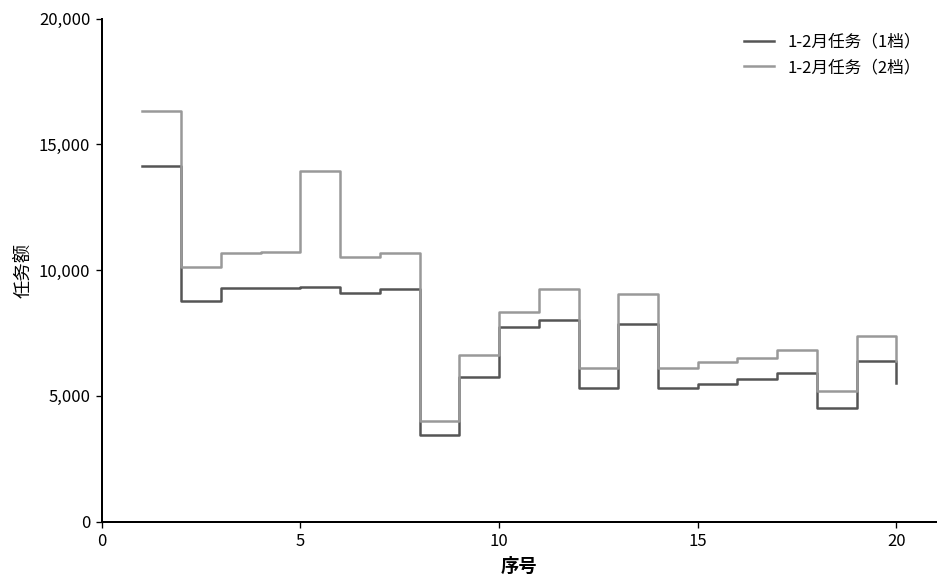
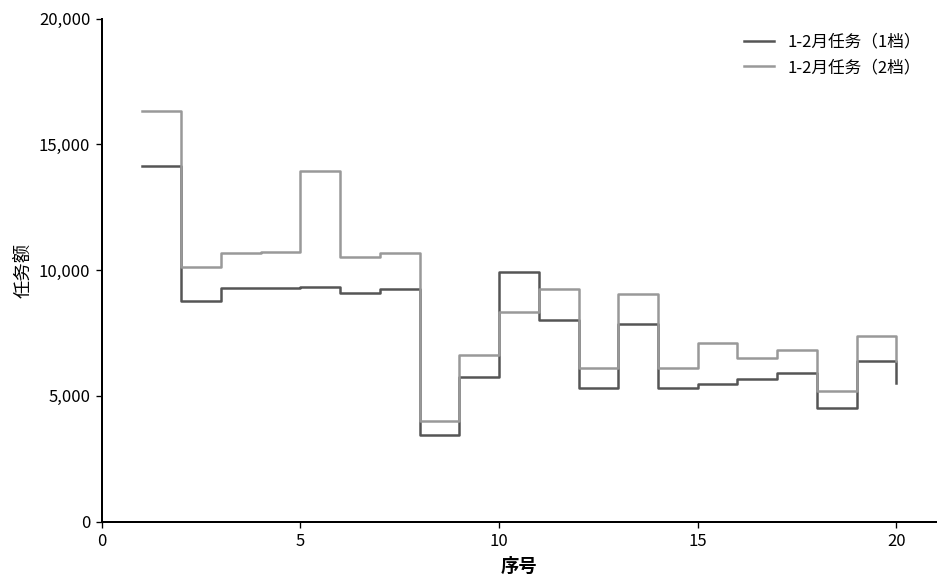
1-2月任务（1档）, 10: 7,700 -> 9,900
1-2月任务（2档）, 15: 6,300 -> 7,100
